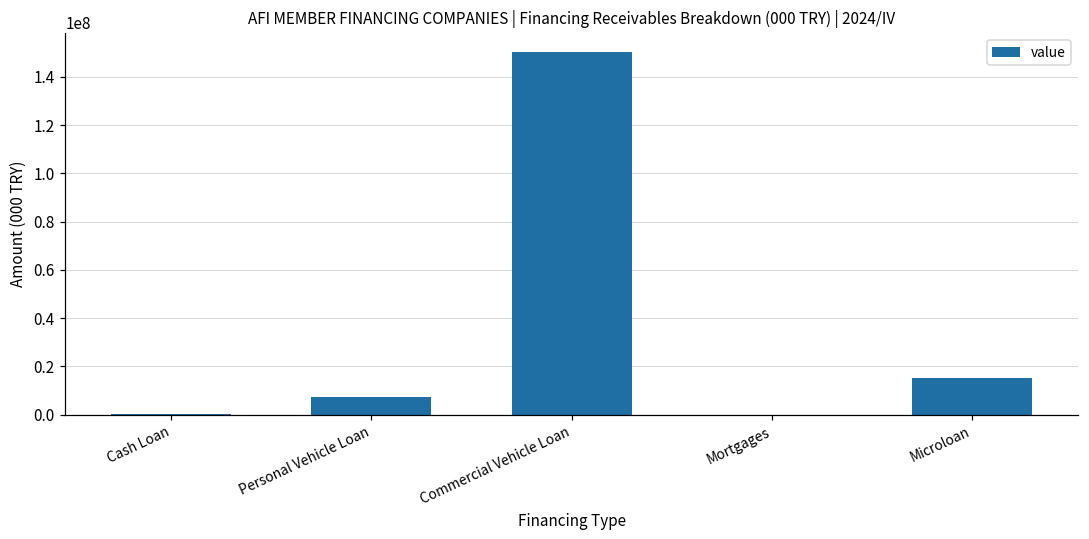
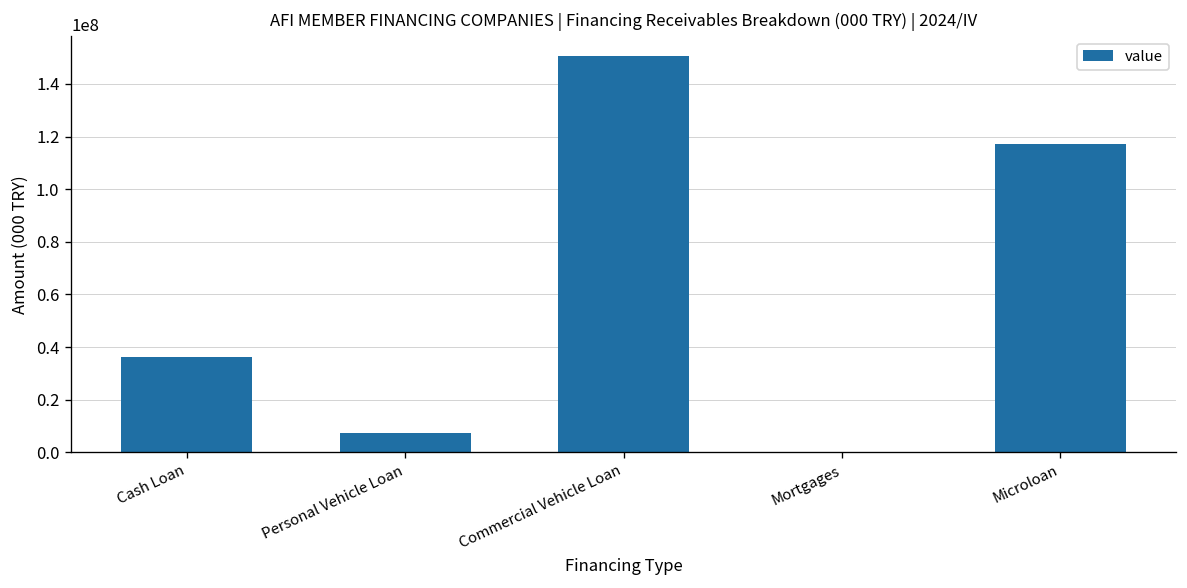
Cash Loan: 0 -> 36000000
Microloan: 15000000 -> 117000000
